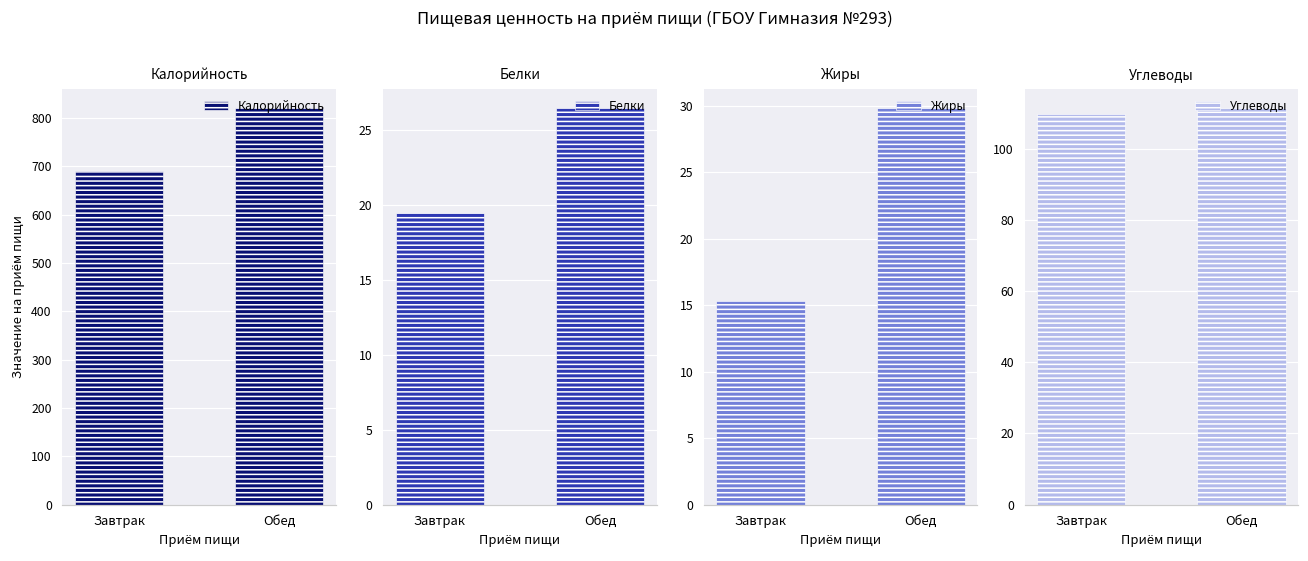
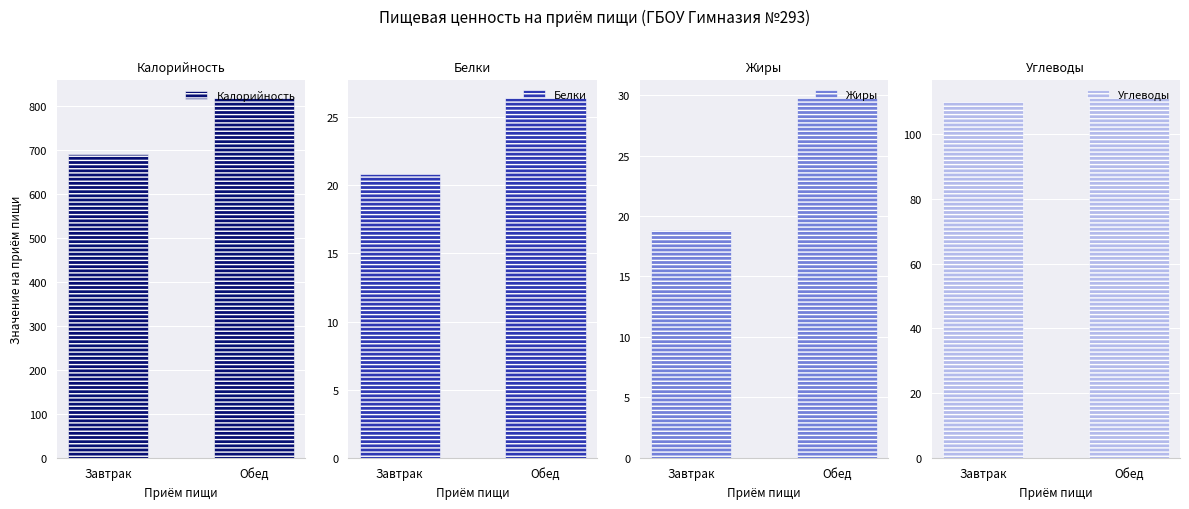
Белки, Завтрак: 19.5 -> 20.8
Жиры, Завтрак: 15.3 -> 18.8
